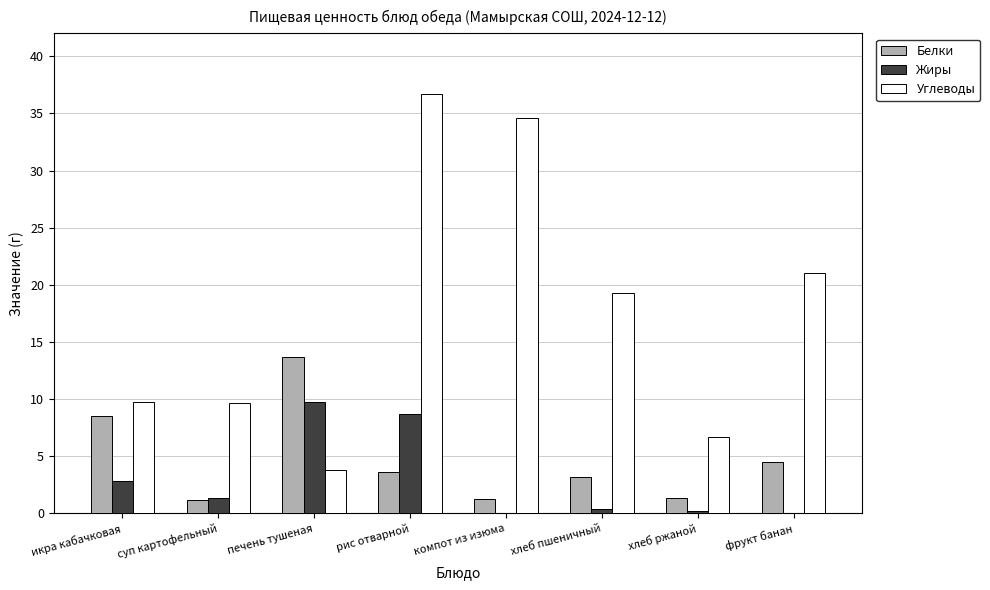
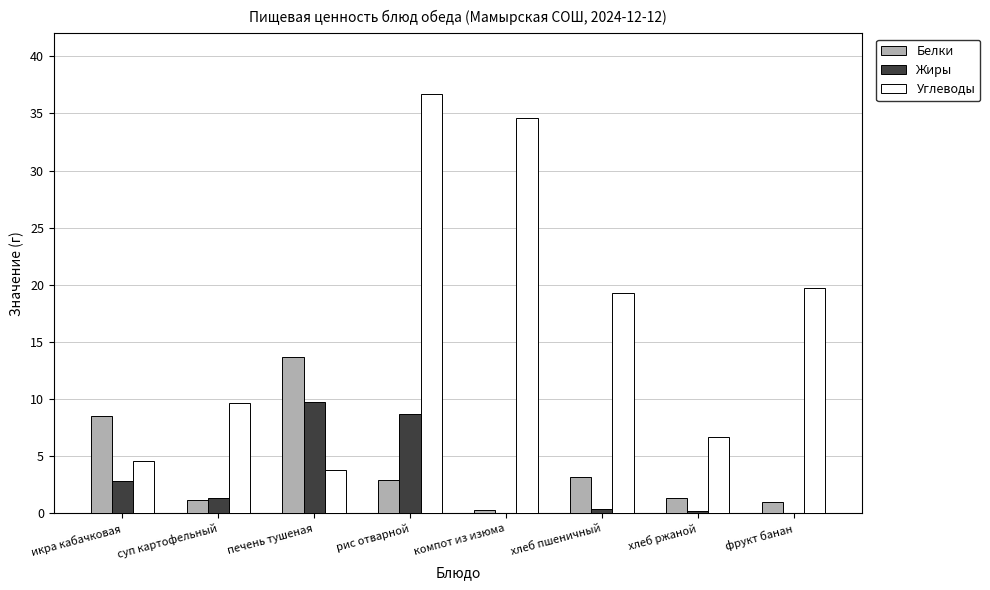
Углеводы, икра кабачковая: 9.7 -> 4.6
Белки, рис отварной: 3.7 -> 2.9
Белки, компот из изюма: 1.2 -> 0.3
Белки, фрукт банан: 4.5 -> 1.0
Углеводы, фрукт банан: 21.0 -> 19.7
